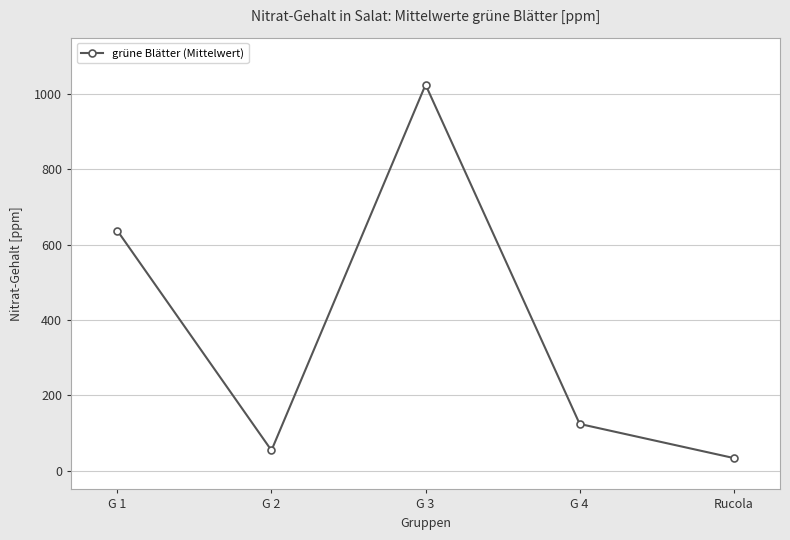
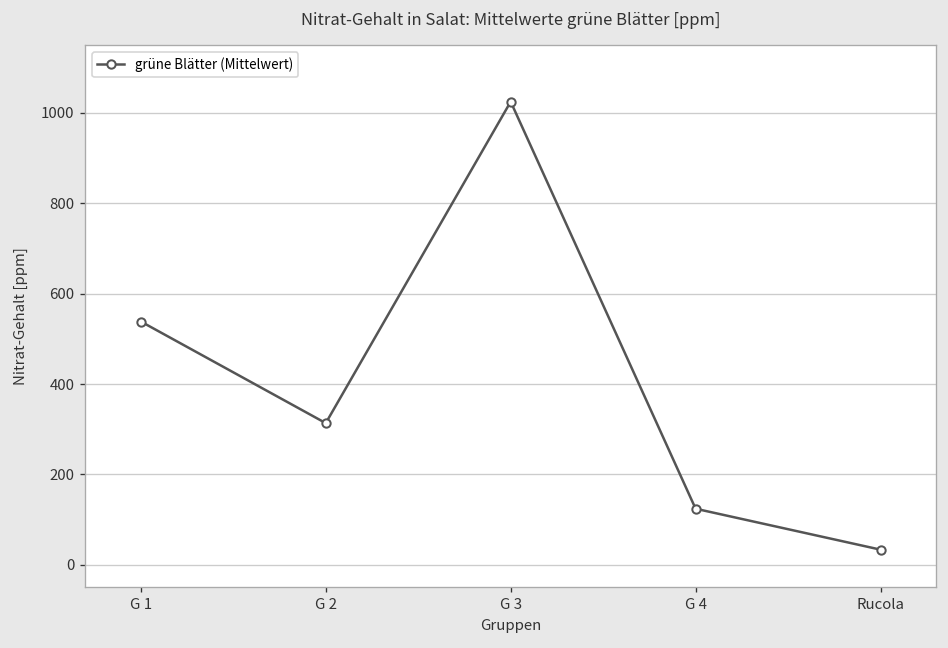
G 1: 640 -> 540
G 2: 50 -> 310
